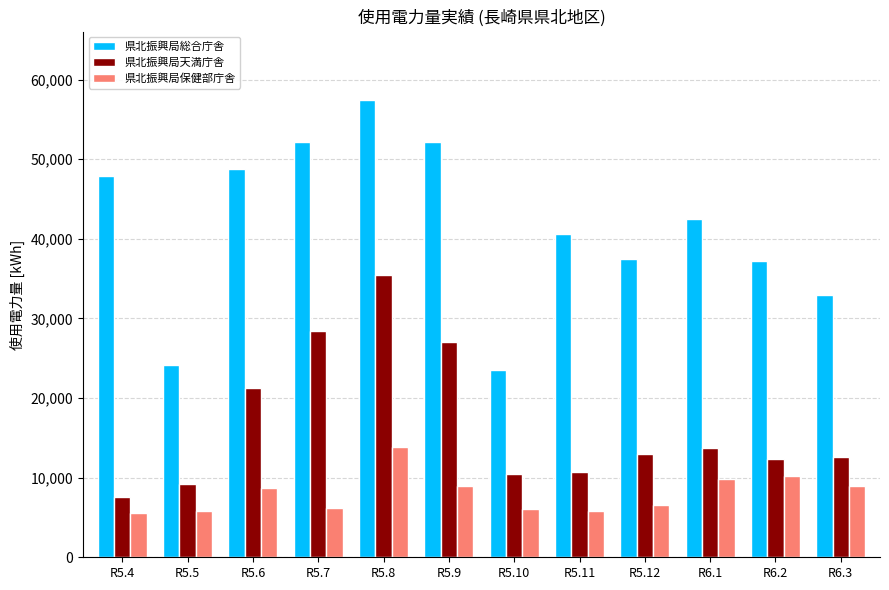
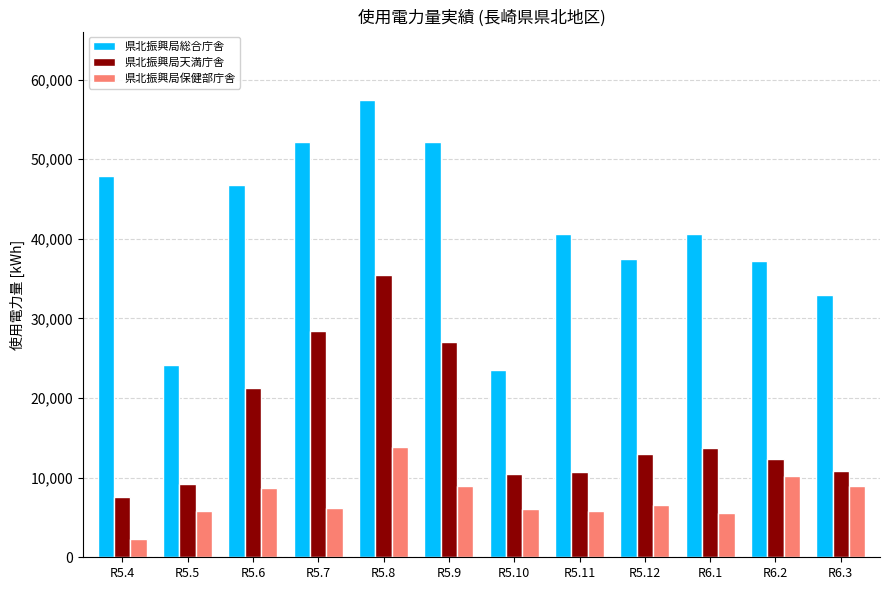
県北振興局保健部庁舎, R5.4: 6,000 -> 2,000
県北振興局総合庁舎, R5.6: 49,000 -> 47,000
県北振興局総合庁舎, R6.1: 43,000 -> 41,000
県北振興局保健部庁舎, R6.1: 10,000 -> 6,000
県北振興局天満庁舎, R6.3: 13,000 -> 11,000
